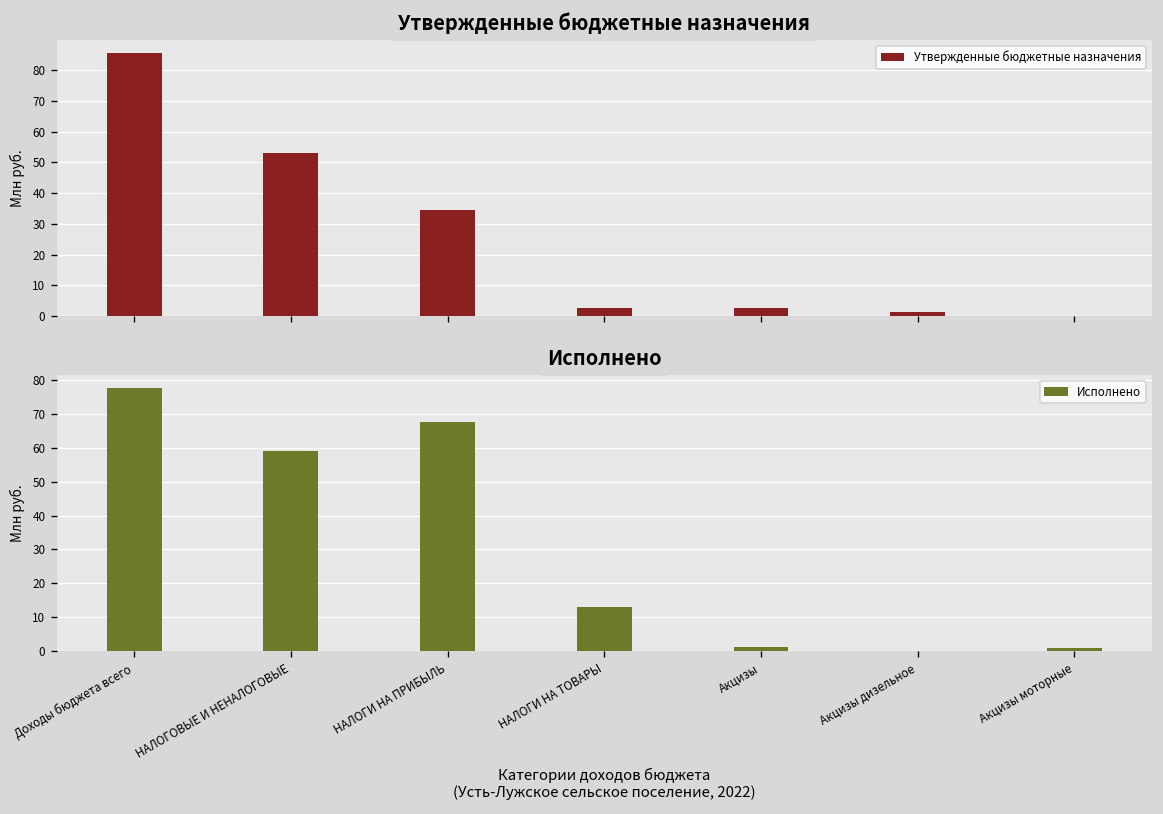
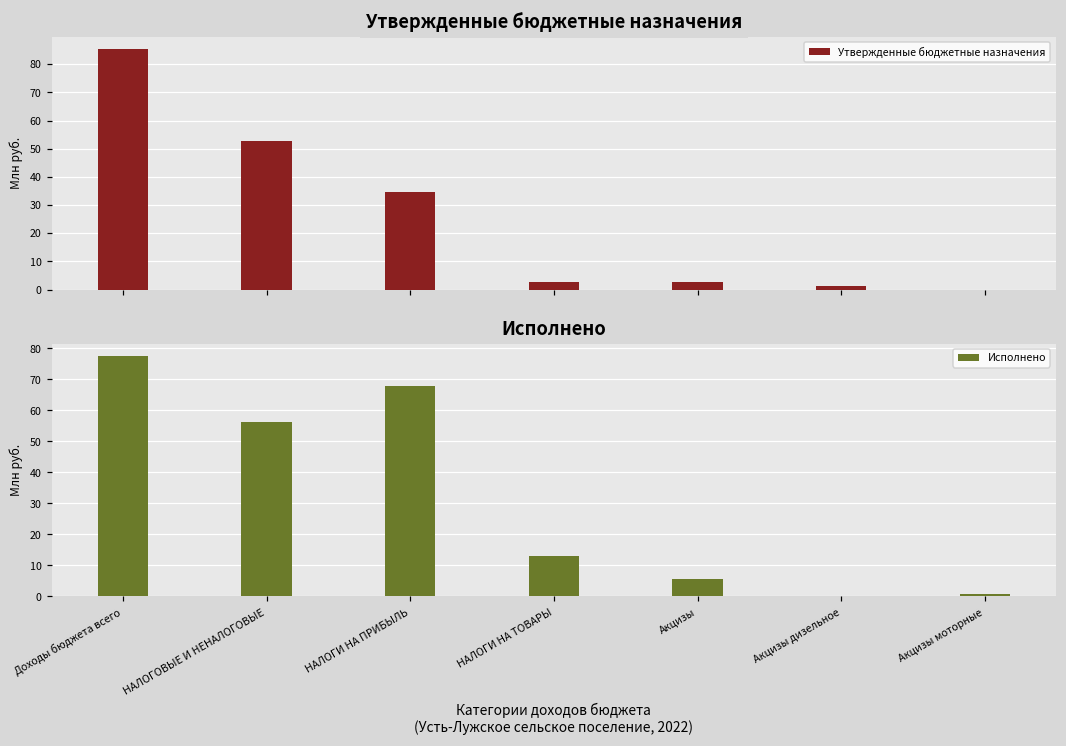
Исполнено, НАЛОГОВЫЕ И НЕНАЛОГОВЫЕ: 59 -> 56
Исполнено, Акцизы: 1 -> 6
